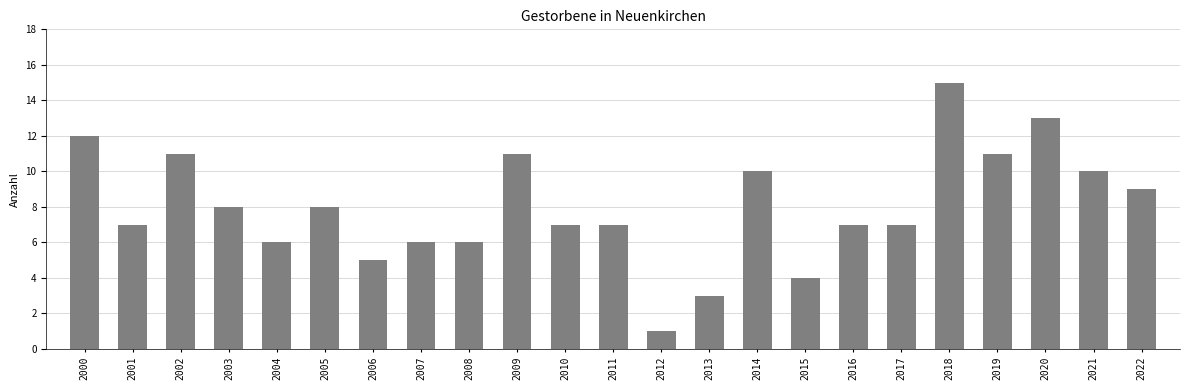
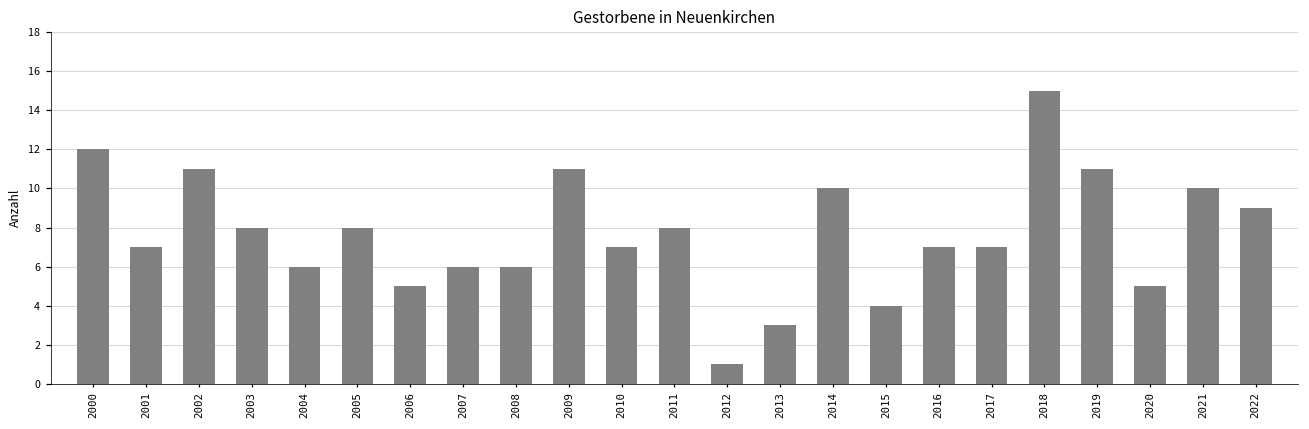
2011: 7 -> 8
2020: 13 -> 5
